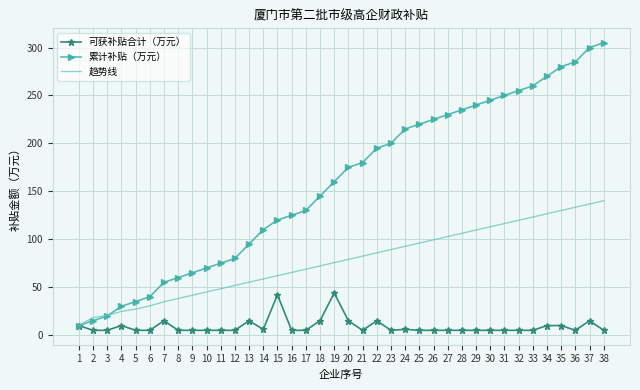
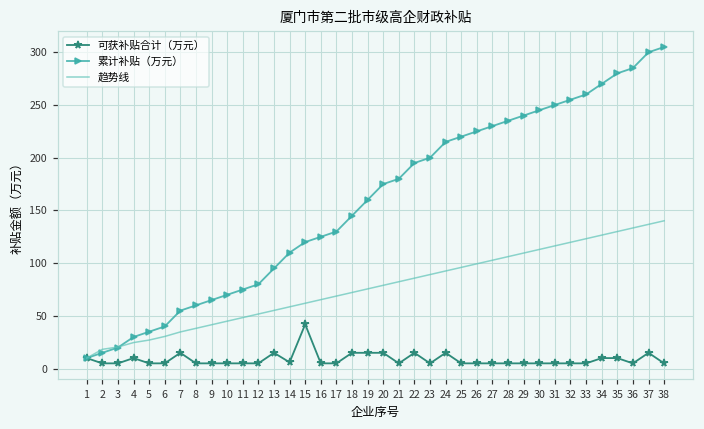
可获补贴合计（万元）, 19: 40 -> 20
可获补贴合计（万元）, 24: 10 -> 20
